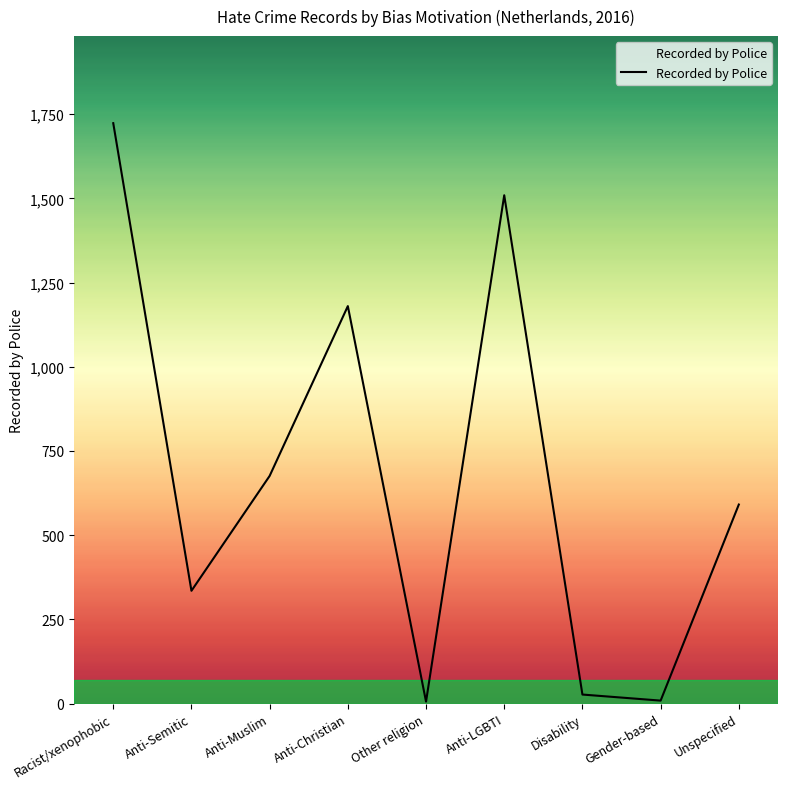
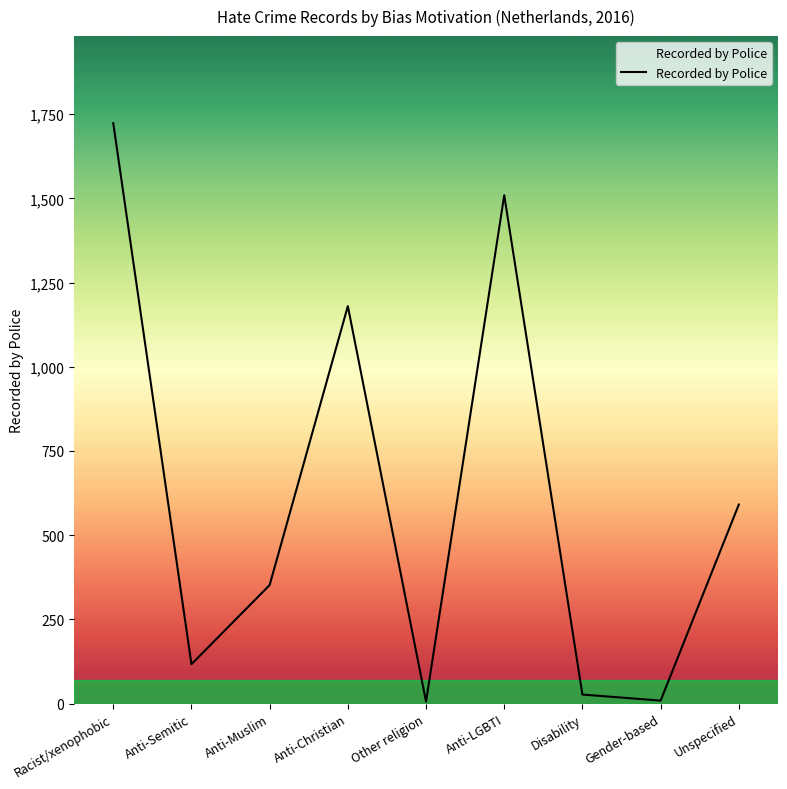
Anti-Semitic: 340 -> 120
Anti-Muslim: 680 -> 350
